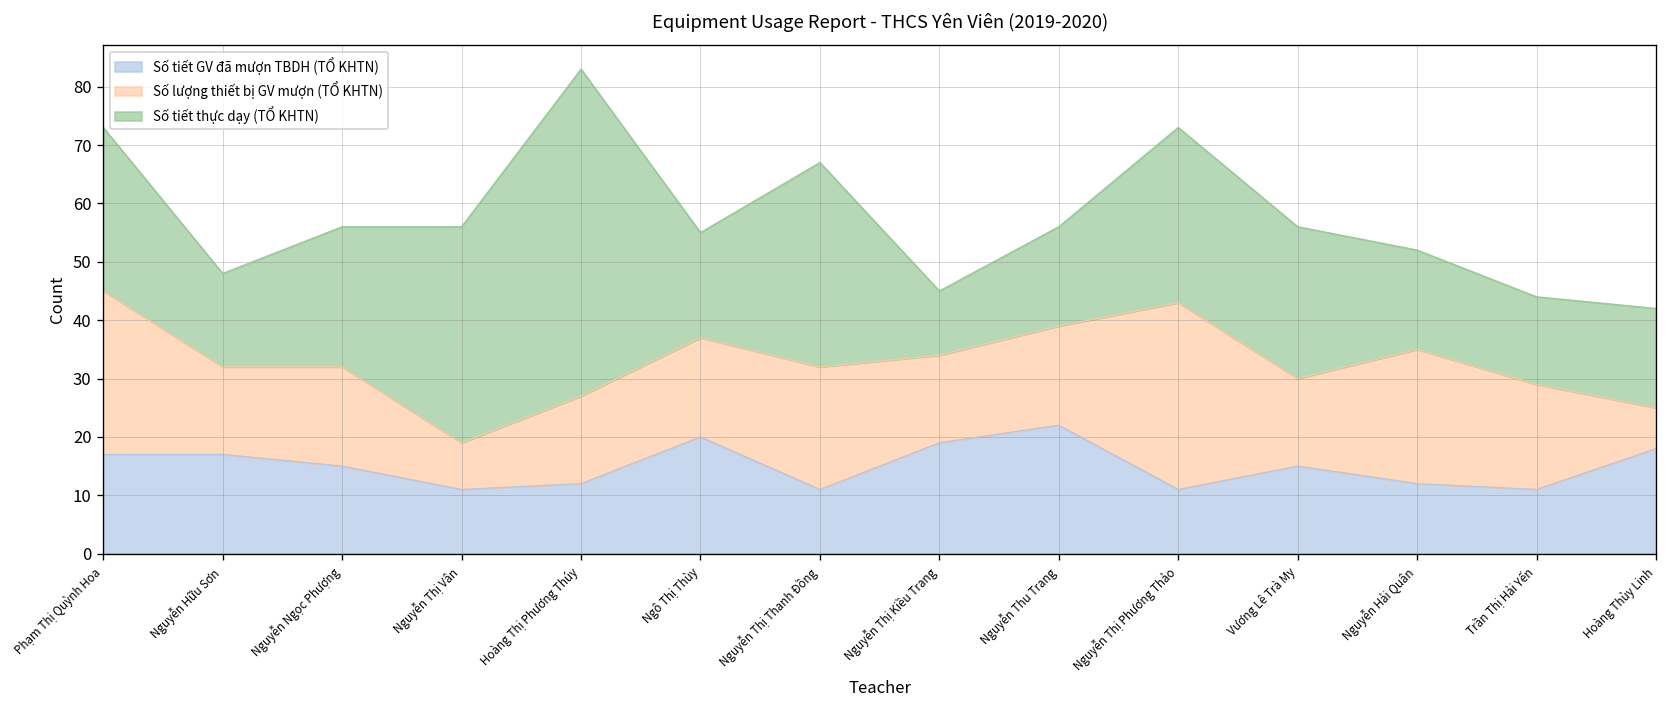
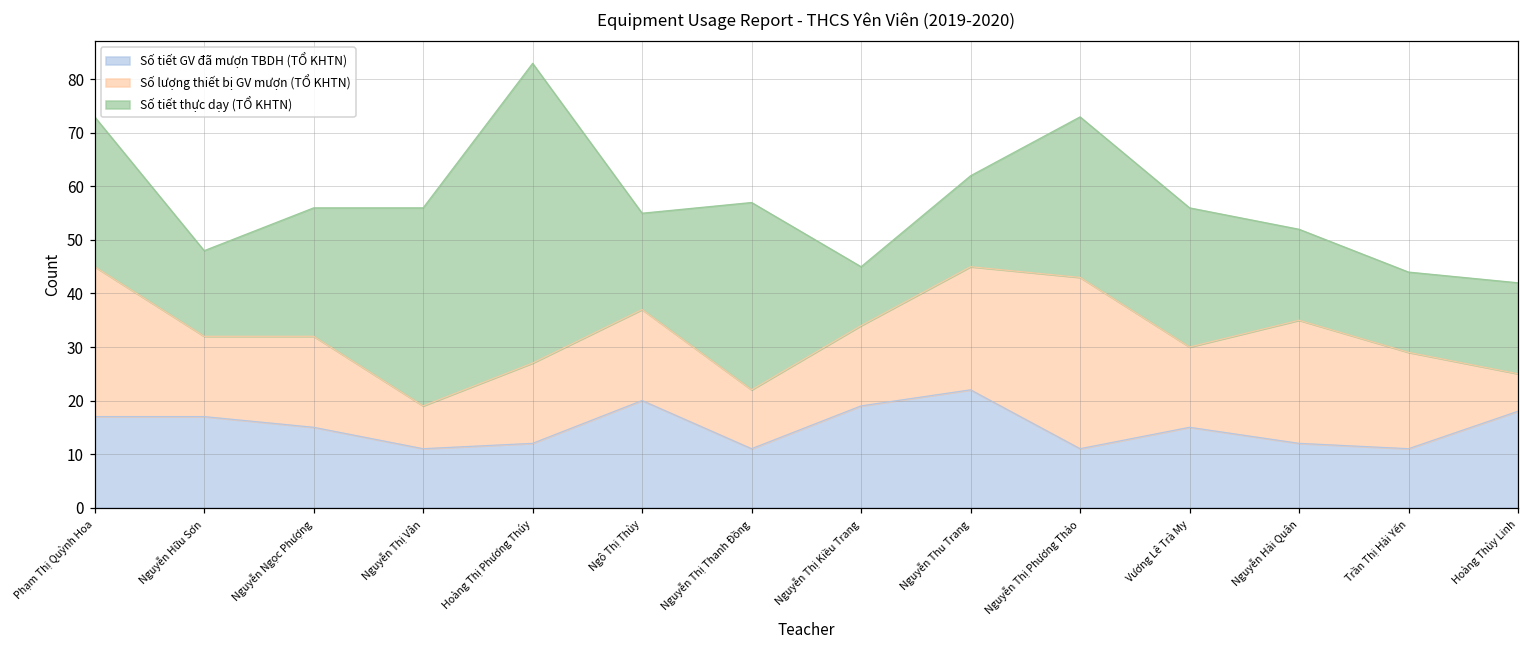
Số lượng thiết bị GV mượn (TỔ KHTN), Nguyễn Thị Thanh Đồng: 21 -> 11
Số lượng thiết bị GV mượn (TỔ KHTN), Nguyễn Thu Trang: 17 -> 23
